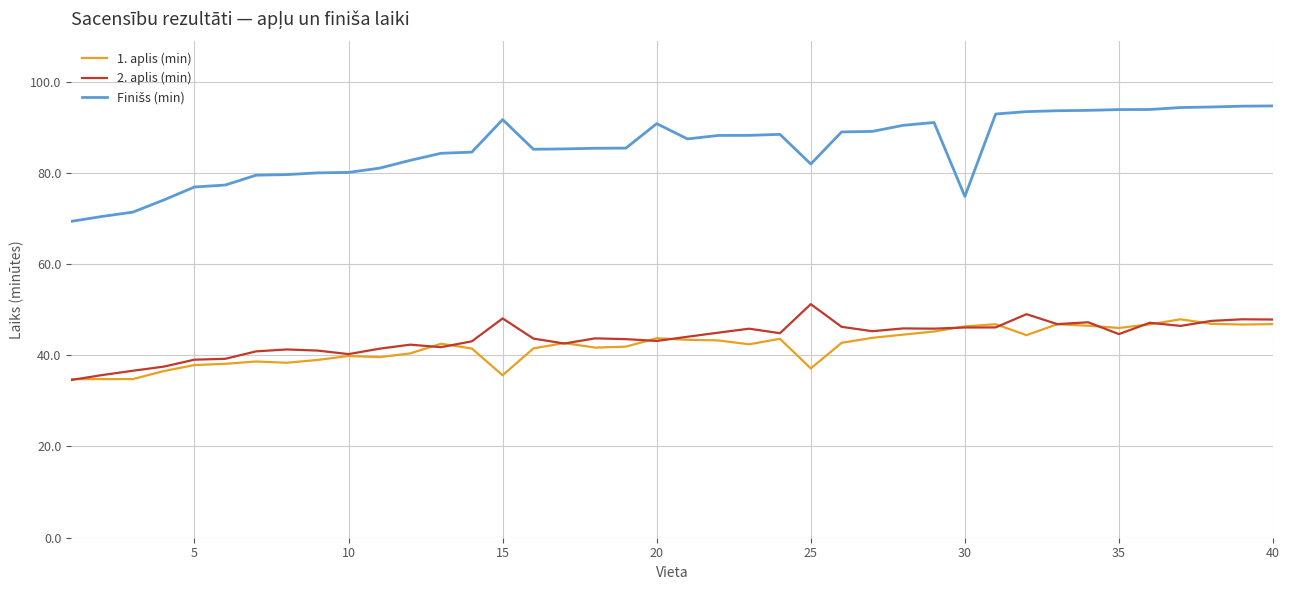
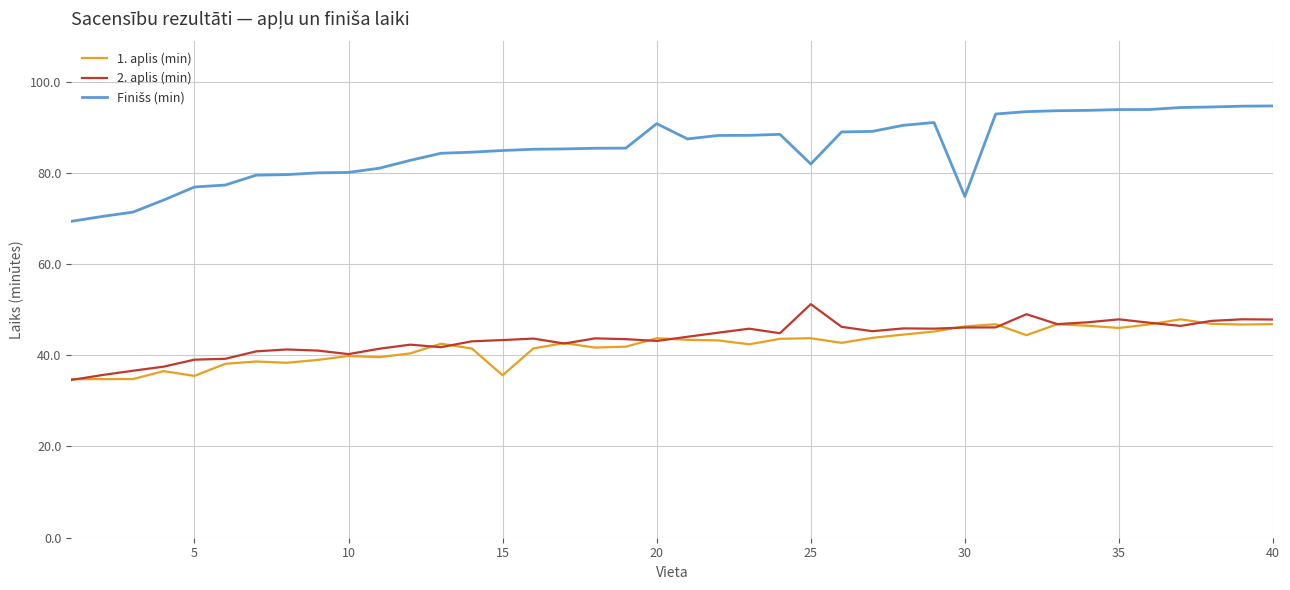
1. aplis (min), 5: 38 -> 35
2. aplis (min), 15: 48 -> 43
Finišs (min), 15: 92 -> 85
1. aplis (min), 25: 37 -> 44
2. aplis (min), 35: 45 -> 48
